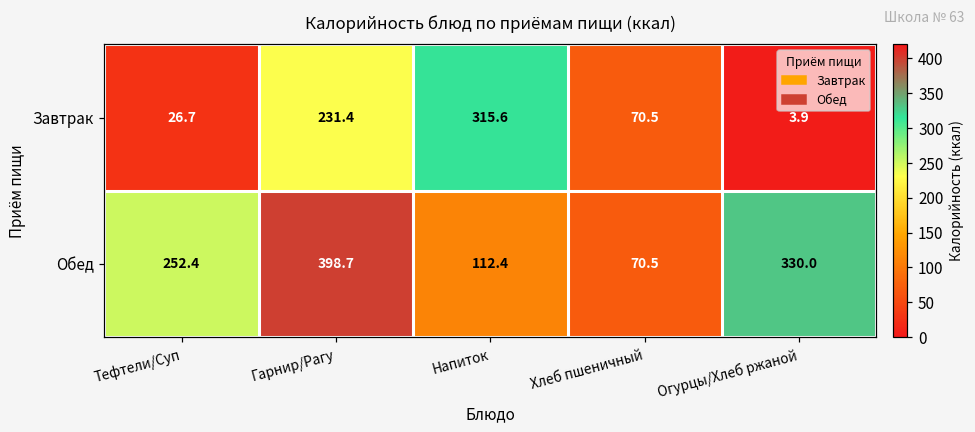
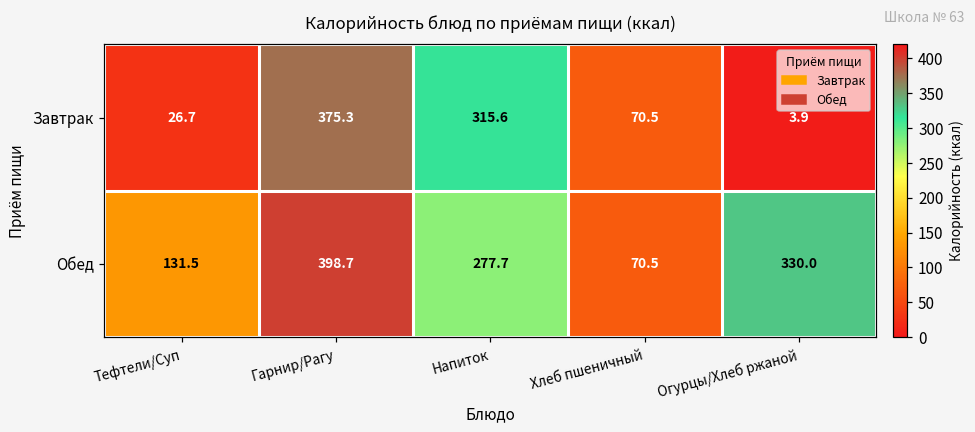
Завтрак, Гарнир/Рагу: 231.4 -> 375.3
Обед, Тефтели/Суп: 252.4 -> 131.5
Обед, Напиток: 112.4 -> 277.7
